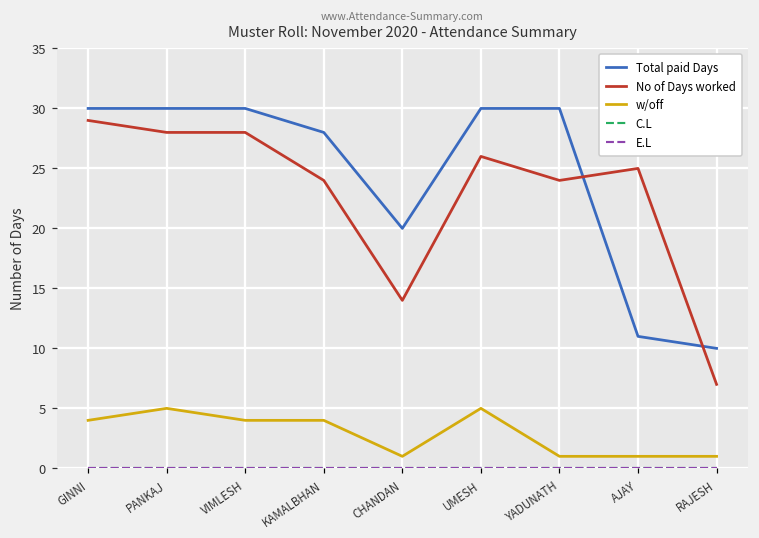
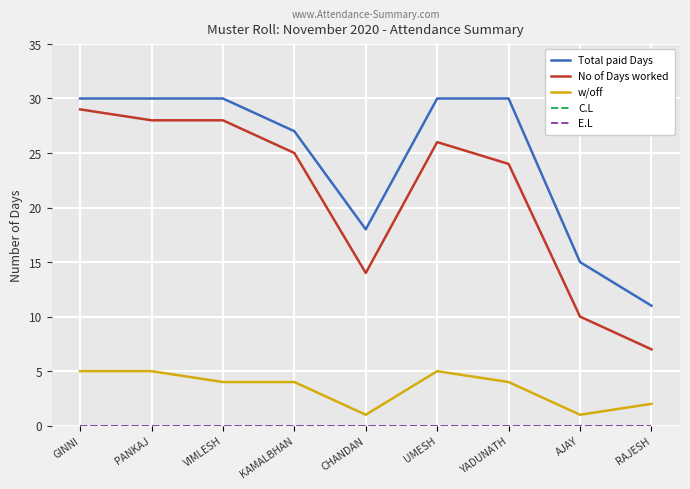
w/off, GINNI: 4 -> 5
Total paid Days, KAMALBHAN: 28 -> 27
No of Days worked, KAMALBHAN: 24 -> 25
Total paid Days, CHANDAN: 20 -> 18
w/off, YADUNATH: 1 -> 4
Total paid Days, AJAY: 11 -> 15
No of Days worked, AJAY: 25 -> 10
Total paid Days, RAJESH: 10 -> 11
w/off, RAJESH: 1 -> 2
